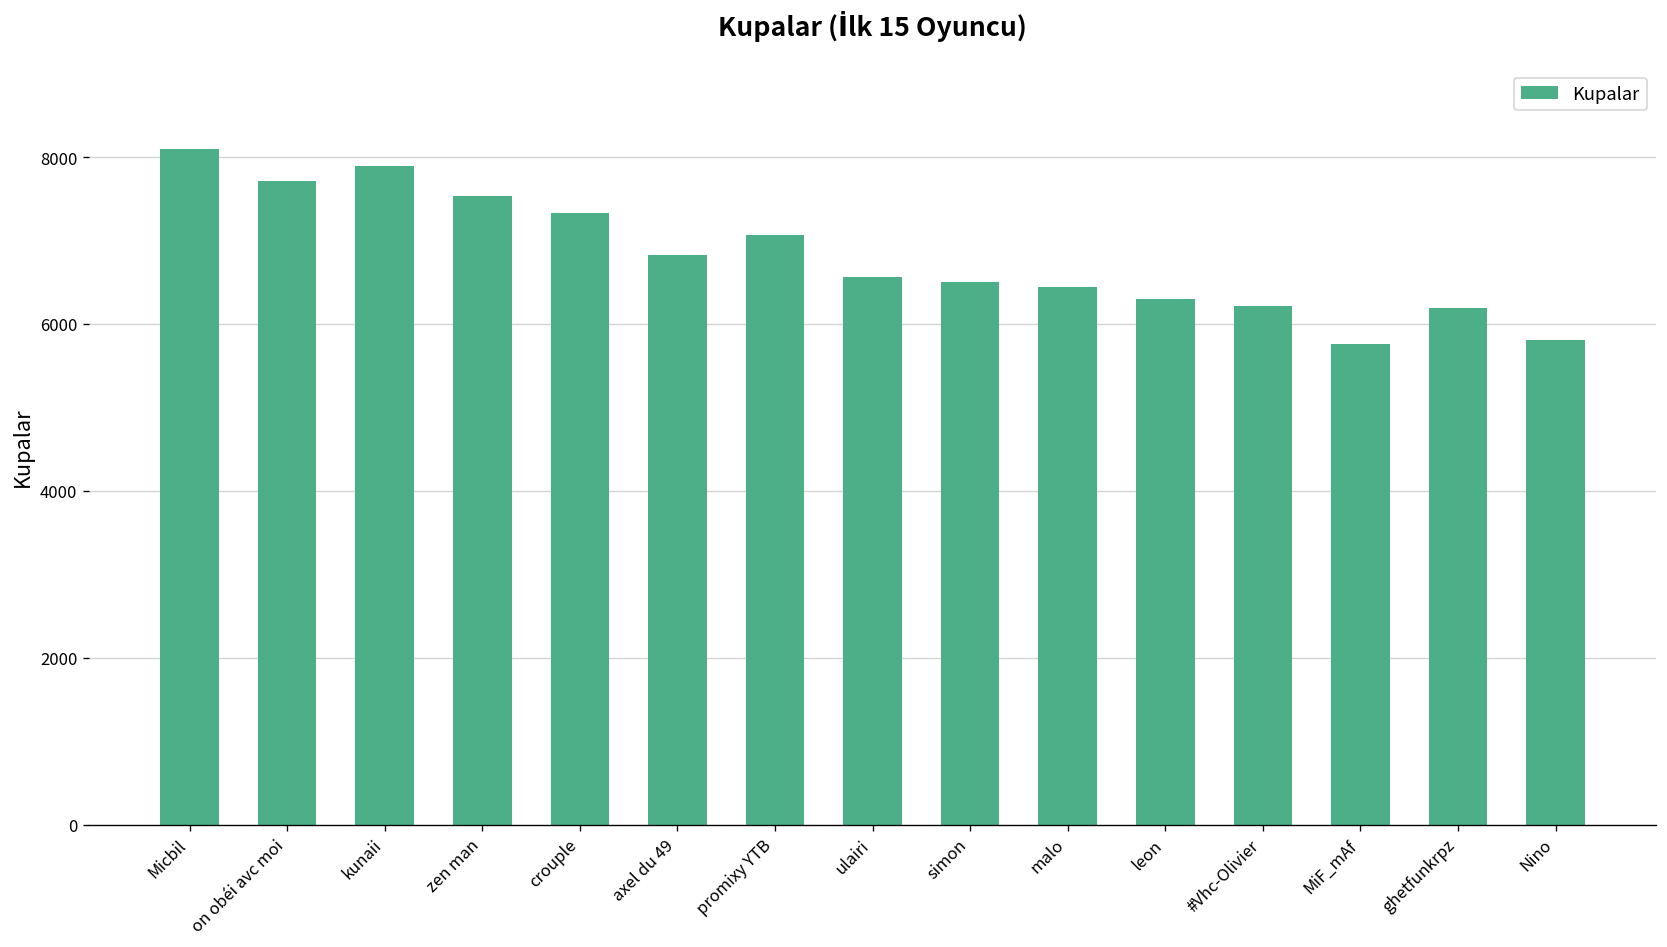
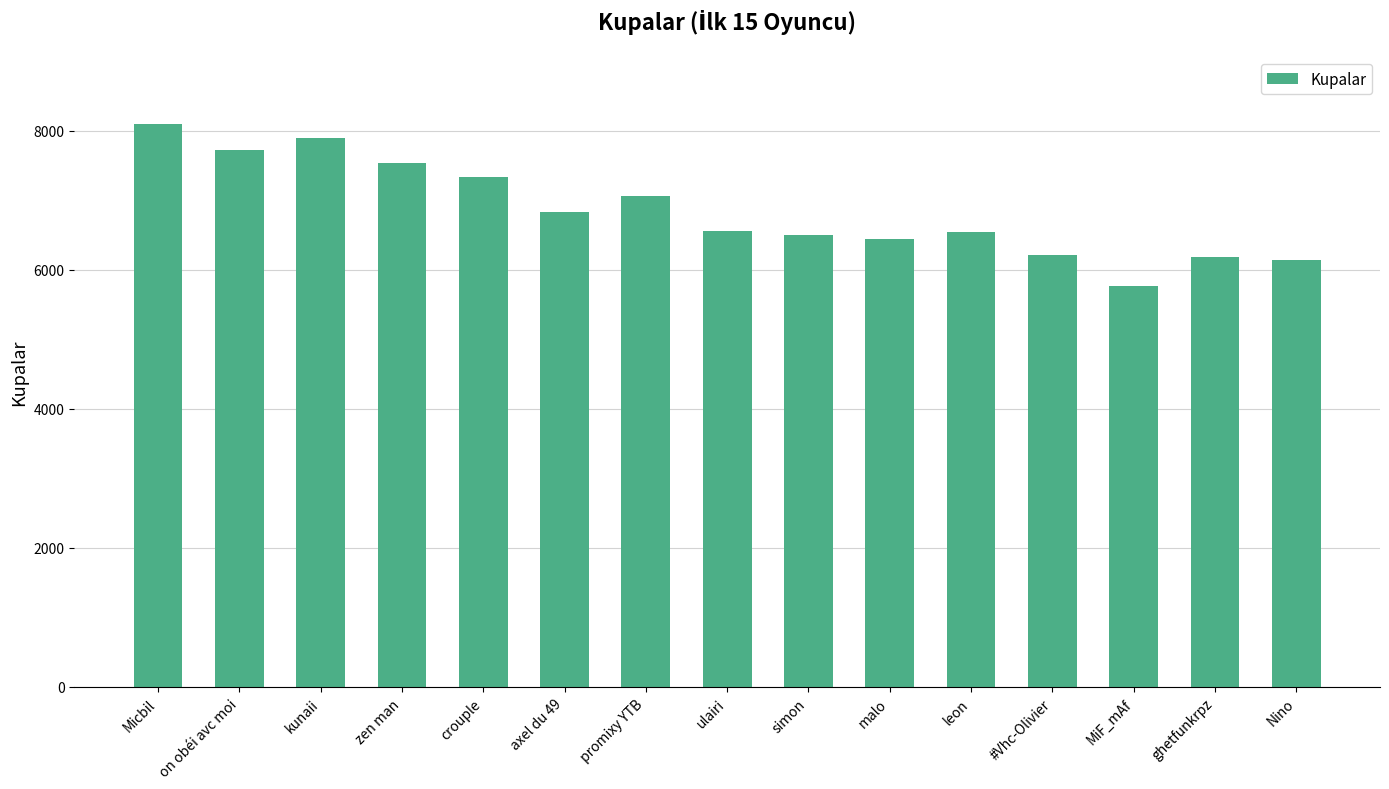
leon: 6300 -> 6500
Nino: 5800 -> 6100
